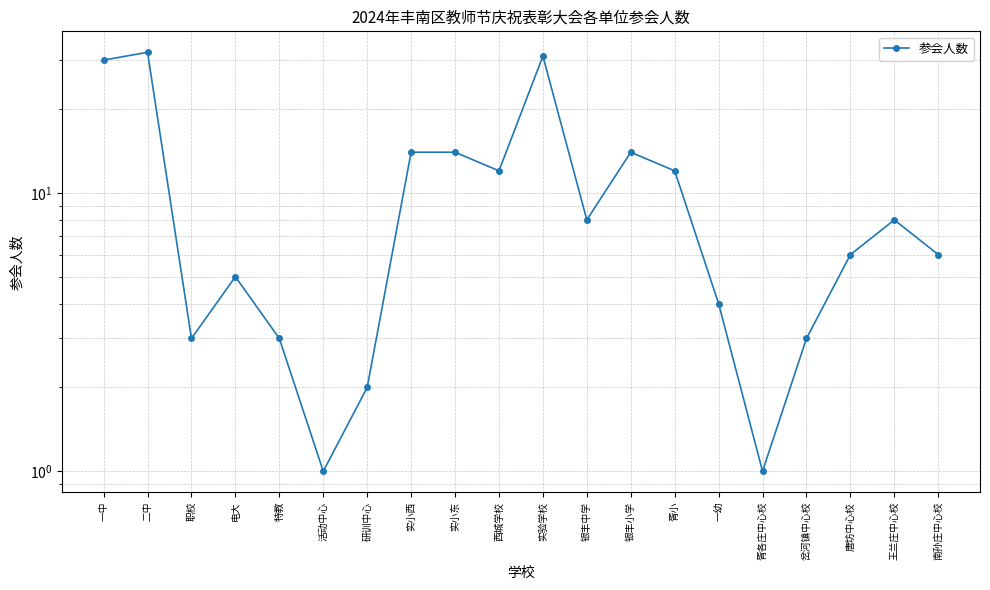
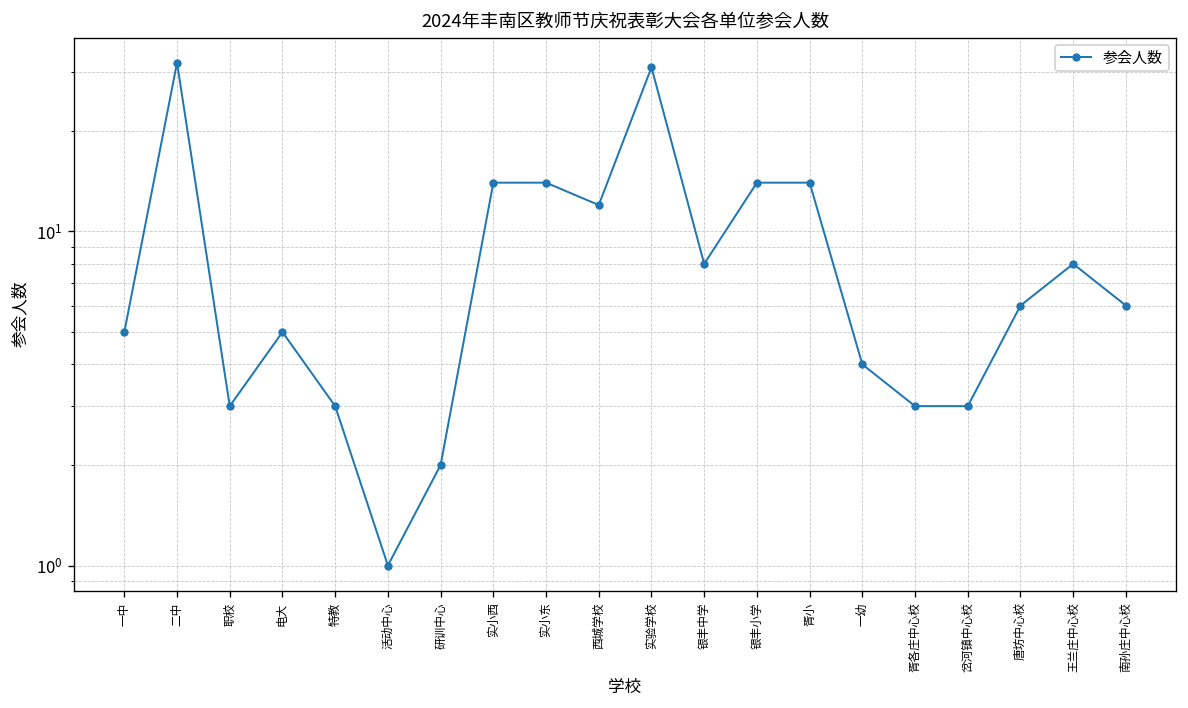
一中: 30 -> 5
胥小: 12 -> 14
胥各庄中心校: 1 -> 3
